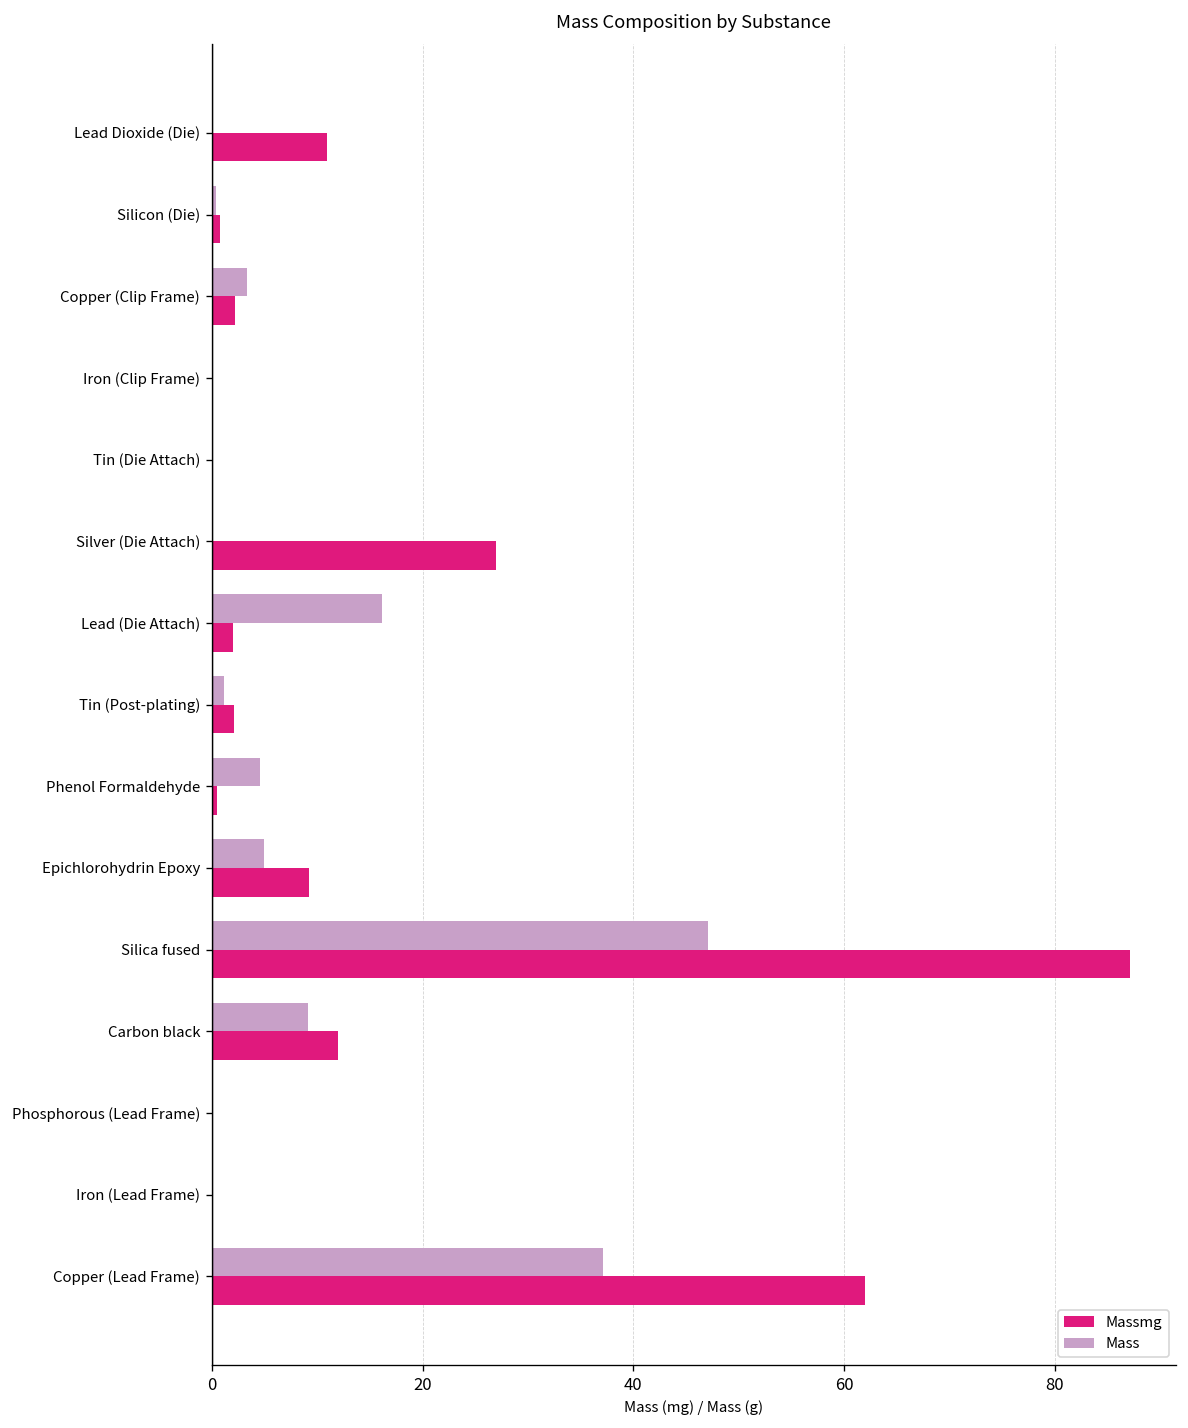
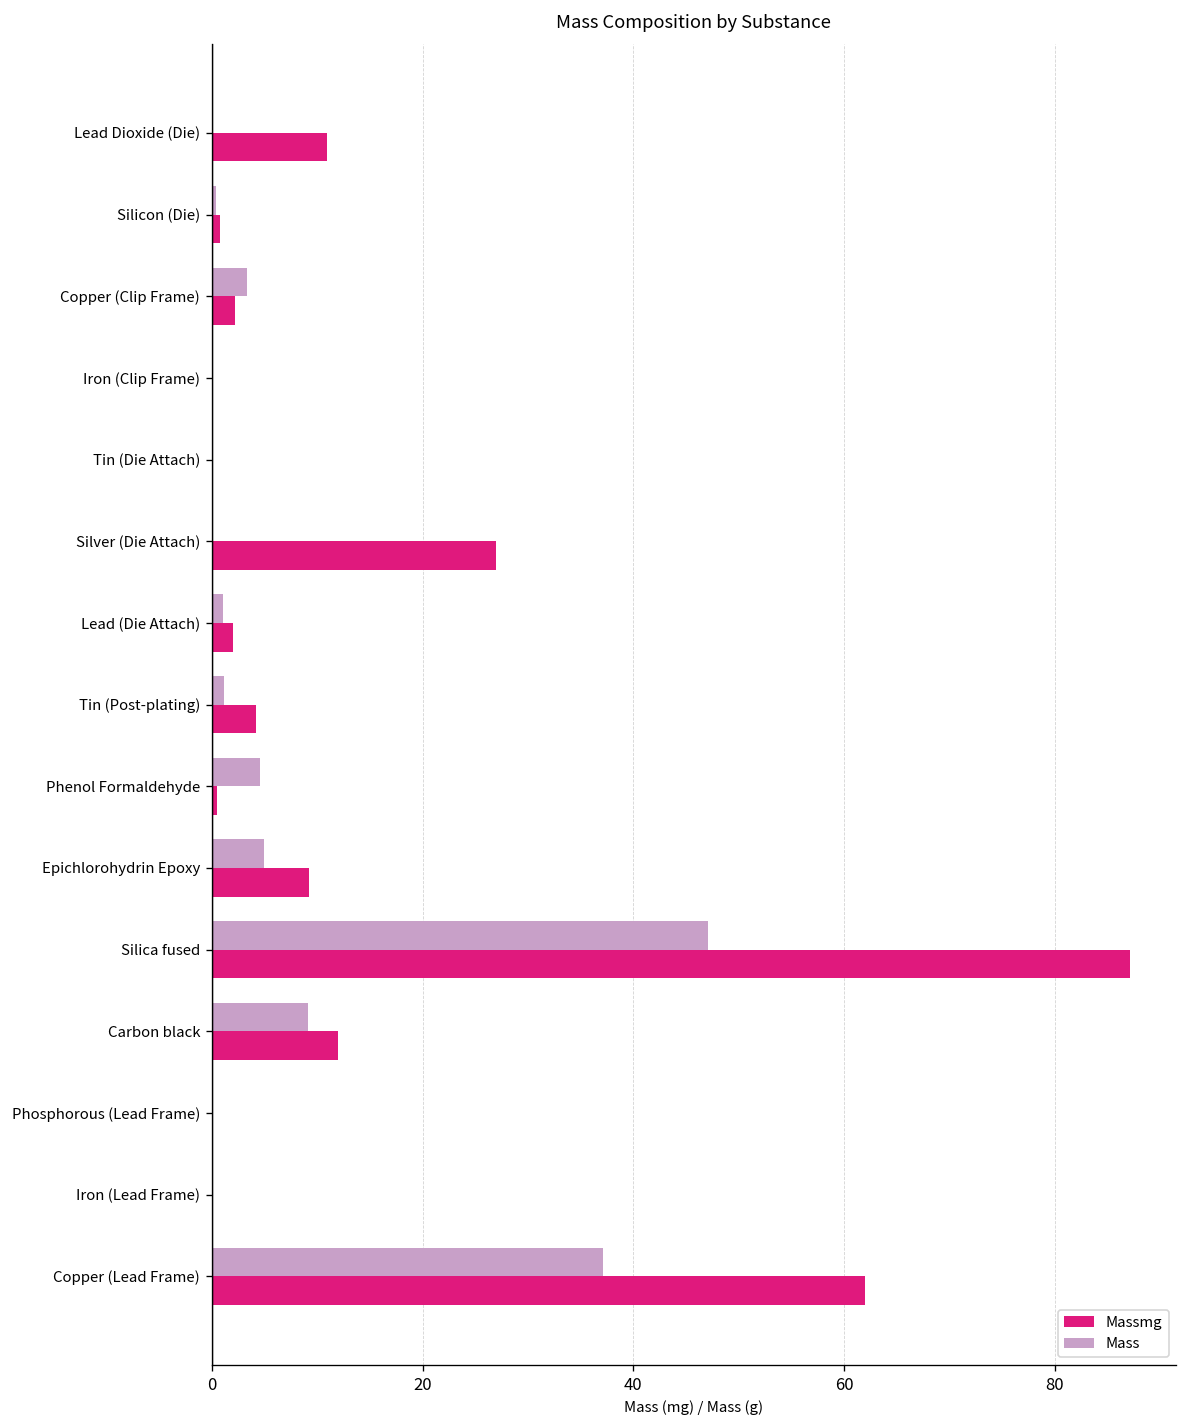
Mass, Lead (Die Attach): 16 -> 1
Massmg, Tin (Post-plating): 2 -> 4
